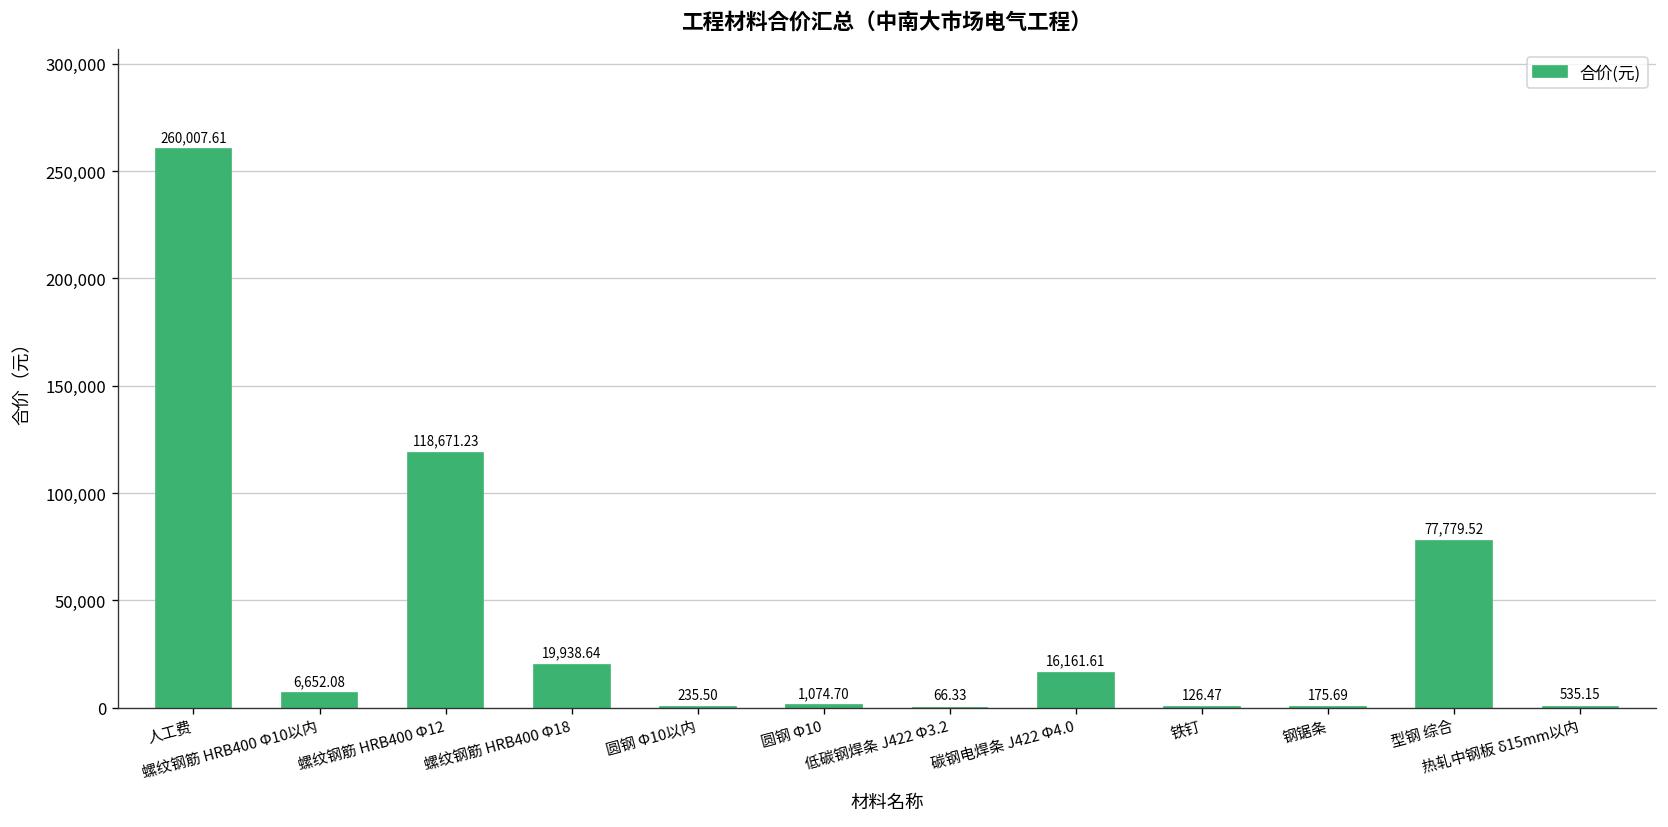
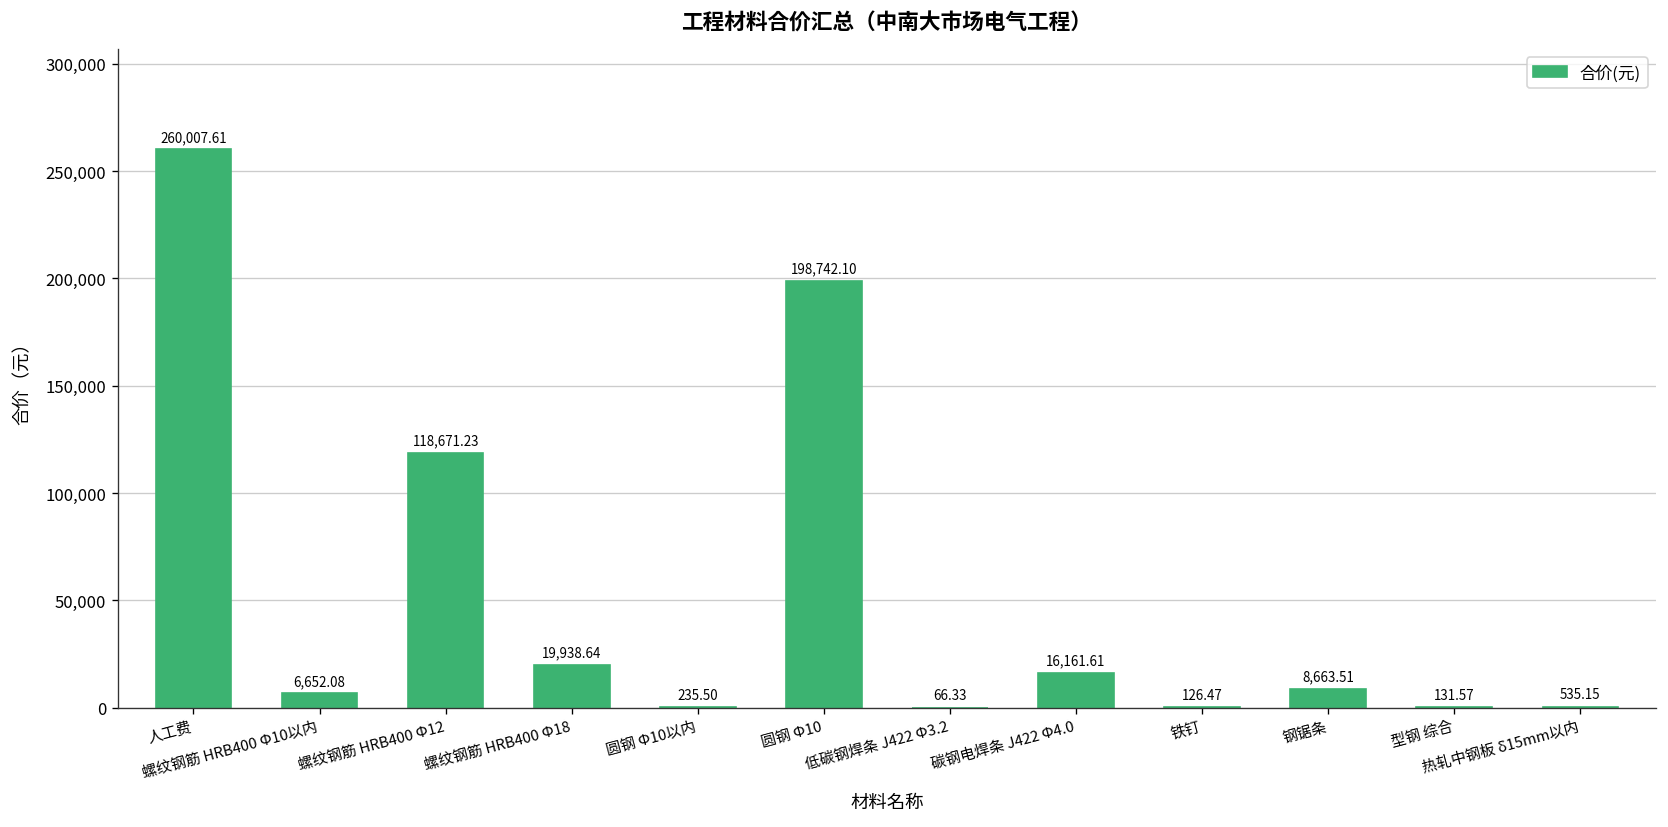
圆钢 Φ10: 1,074.70 -> 198,742.10
钢锯条: 175.69 -> 8,663.51
型钢 综合: 77,779.52 -> 131.57
